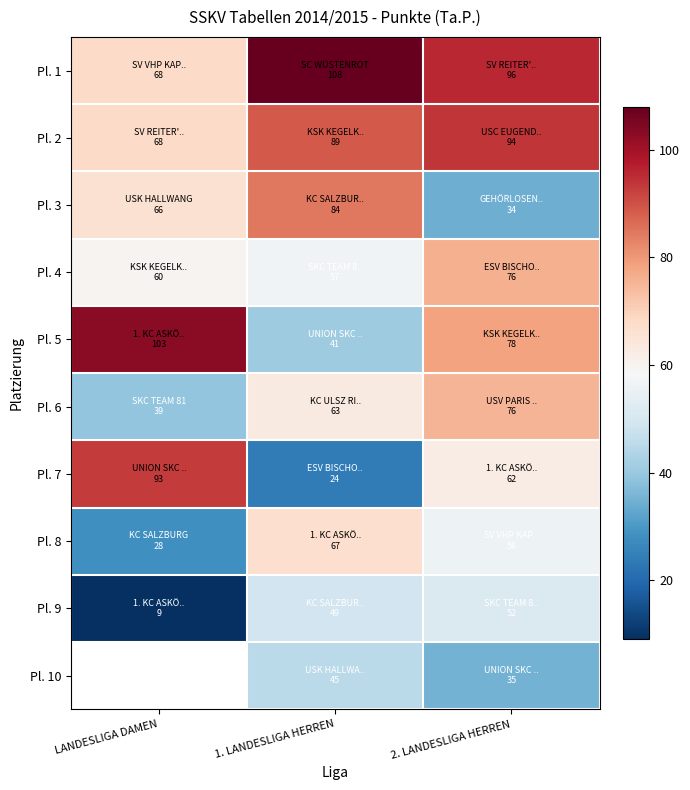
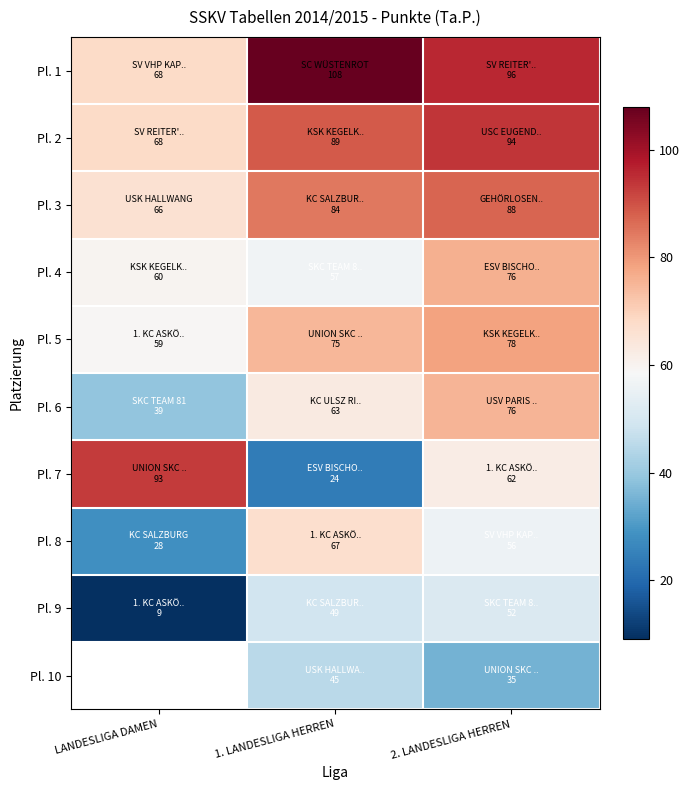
Pl. 3, 2. LANDESLIGA HERREN: 34 -> 88
Pl. 5, LANDESLIGA DAMEN: 103 -> 59
Pl. 5, 1. LANDESLIGA HERREN: 41 -> 75
